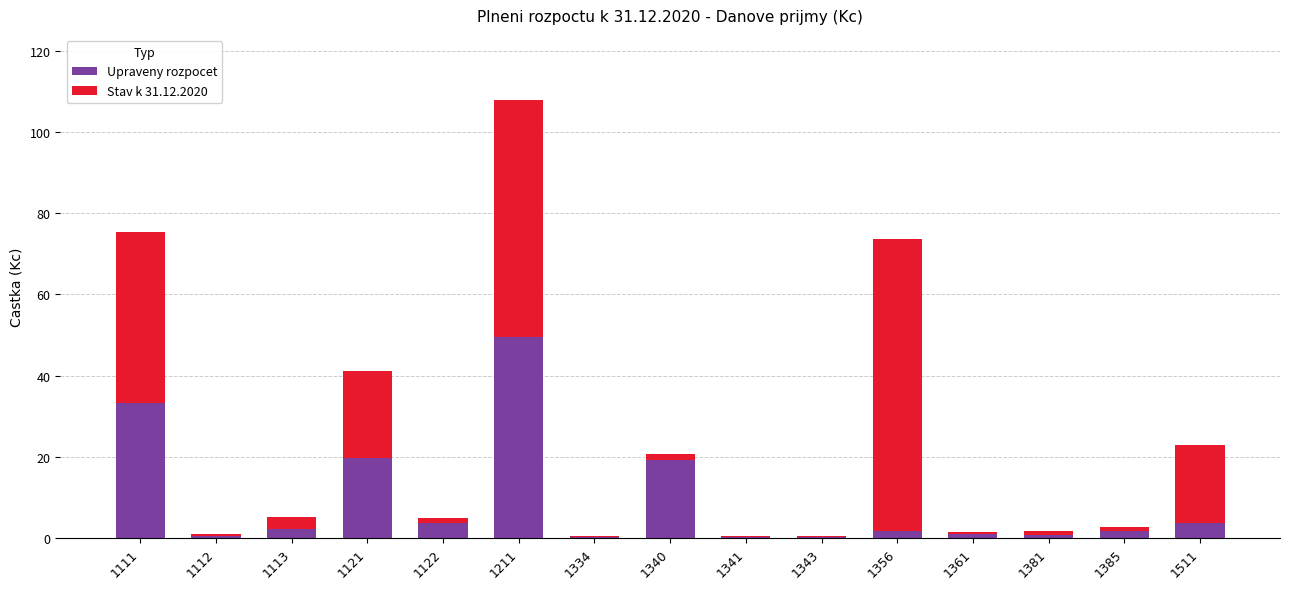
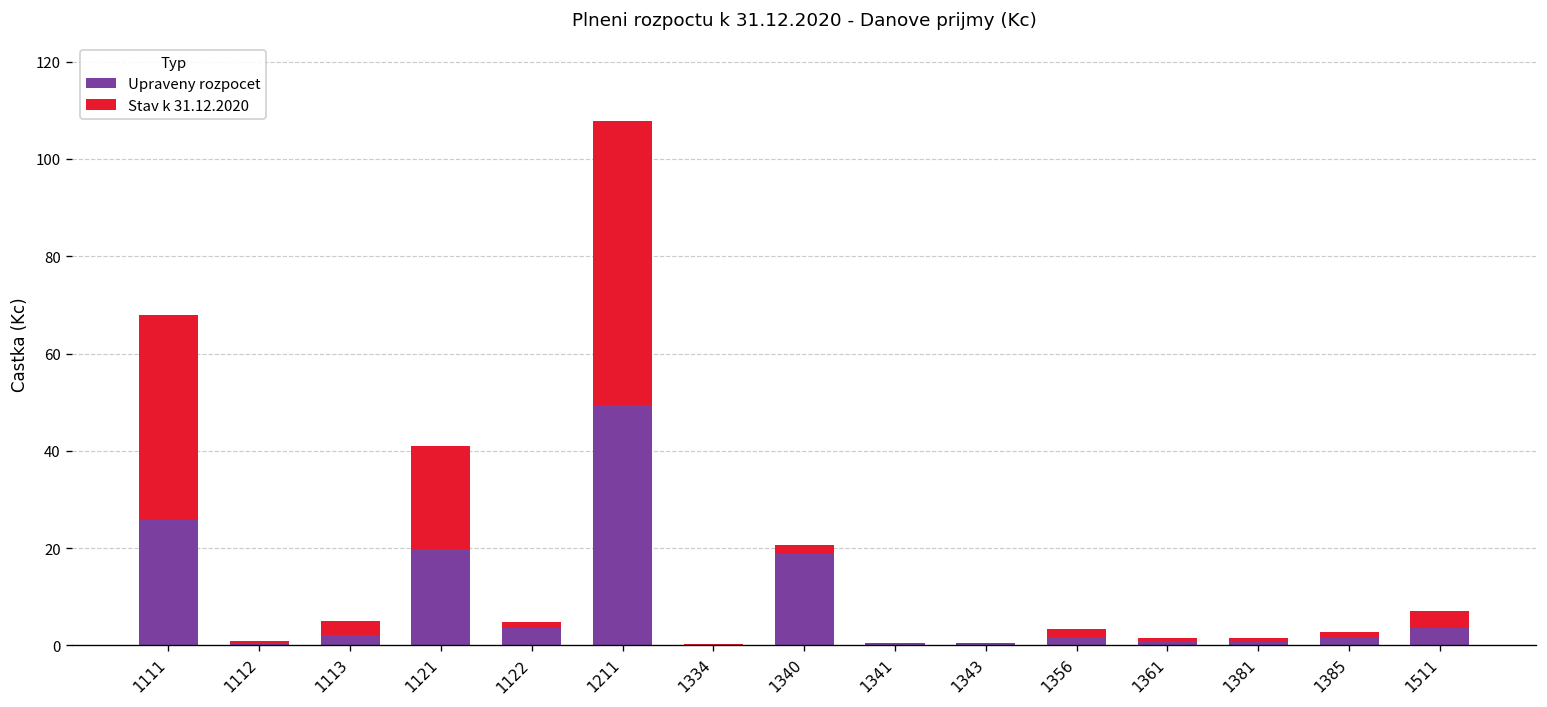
Upraveny rozpocet, 1111: 33 -> 26
Stav k 31.12.2020, 1356: 72 -> 2
Stav k 31.12.2020, 1511: 19 -> 4
